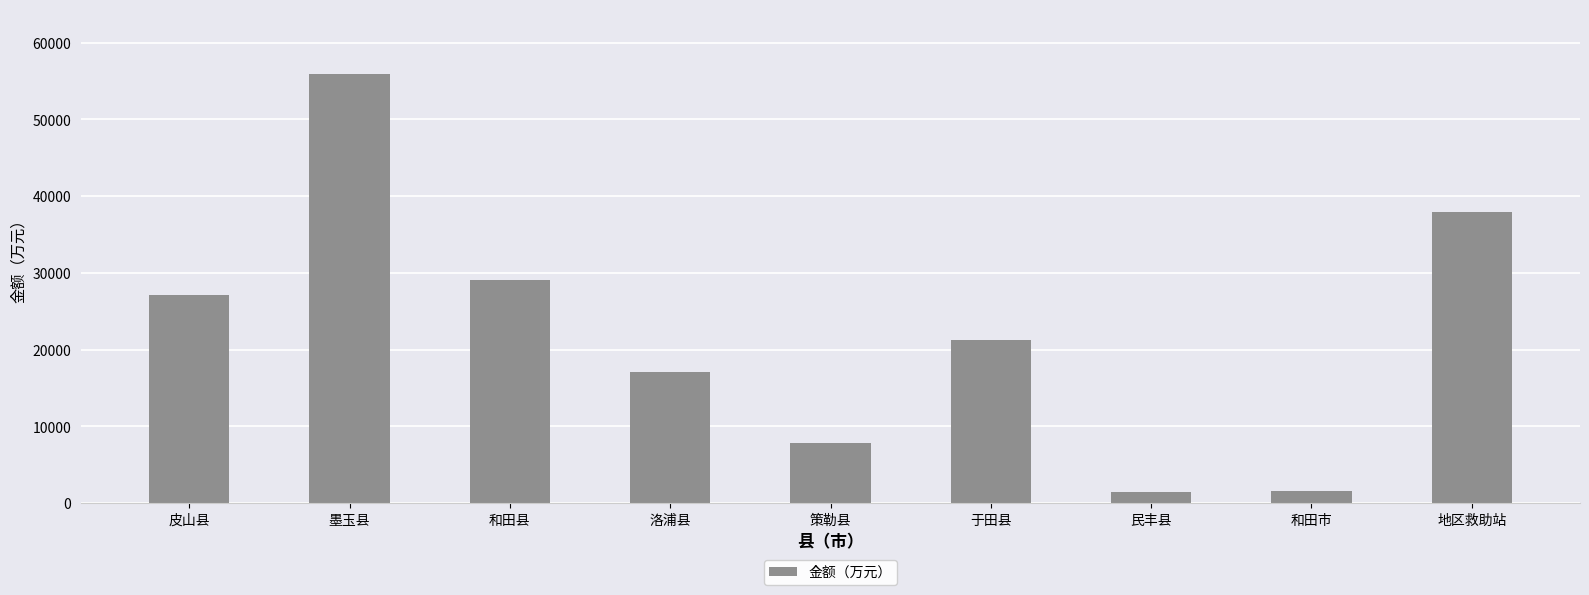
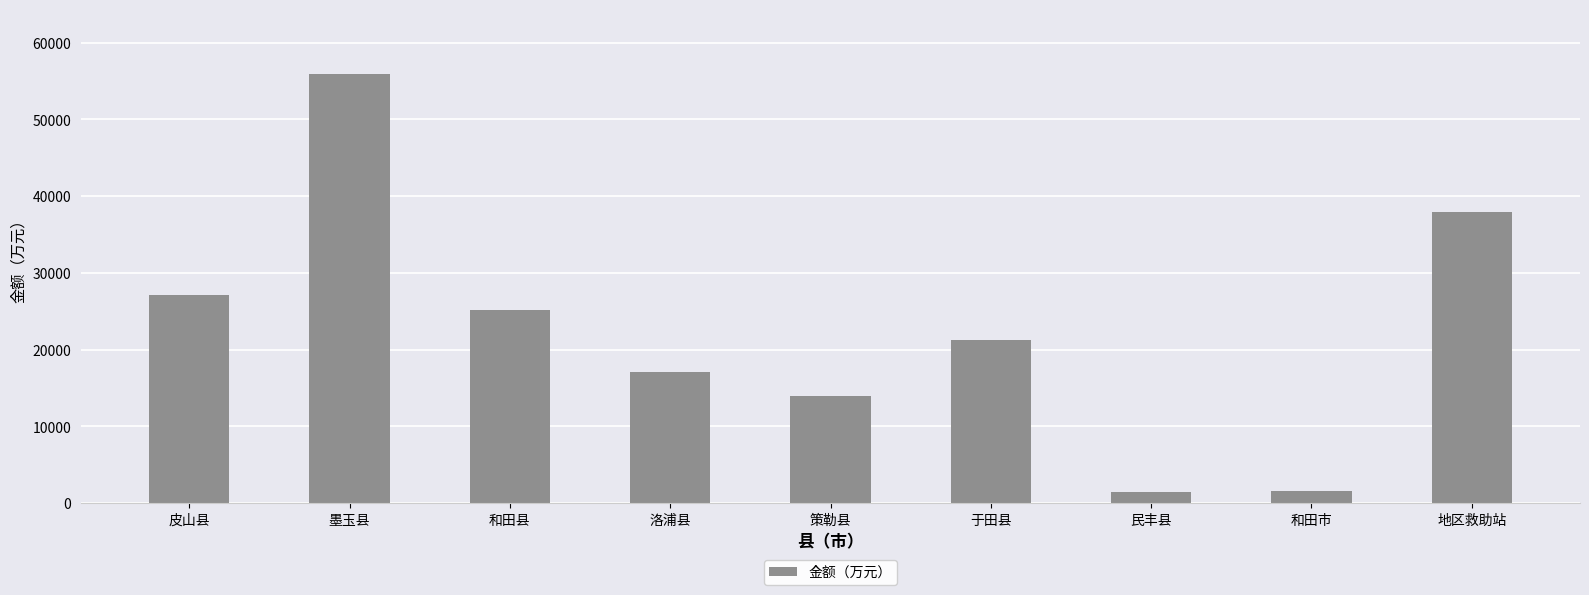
和田县: 29000 -> 25000
策勒县: 8000 -> 14000
